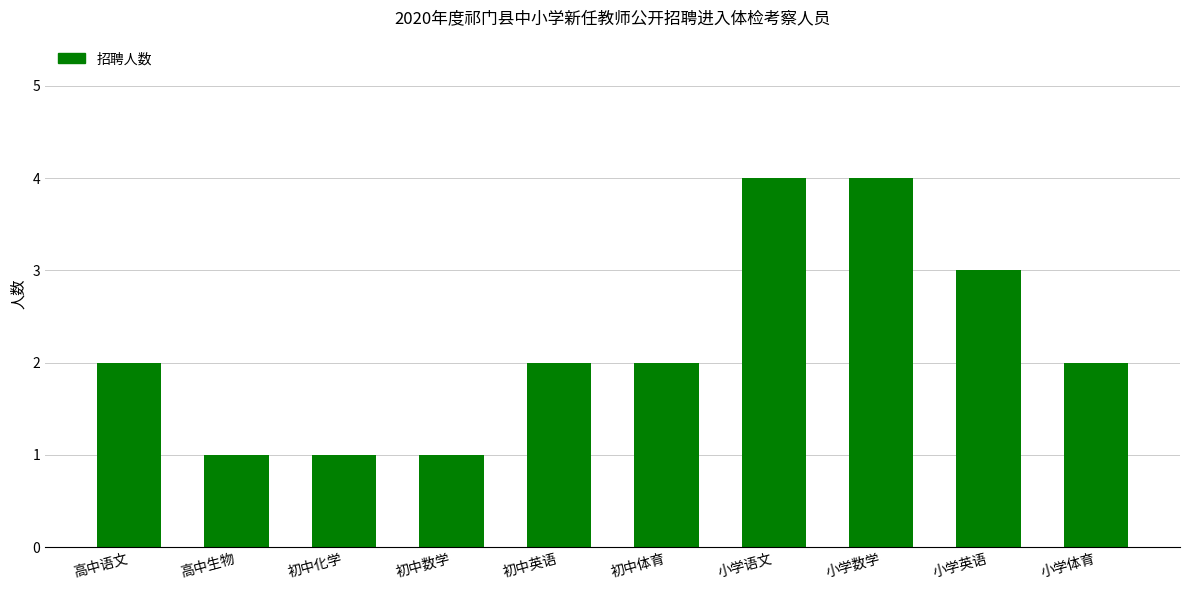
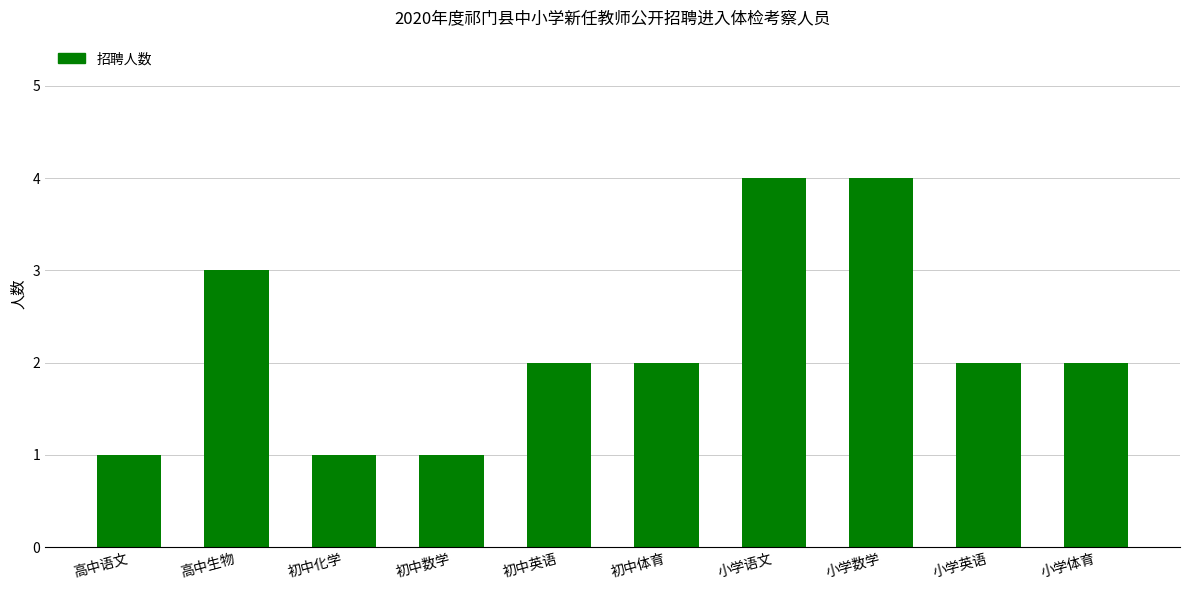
高中语文: 2 -> 1
高中生物: 1 -> 3
小学英语: 3 -> 2
